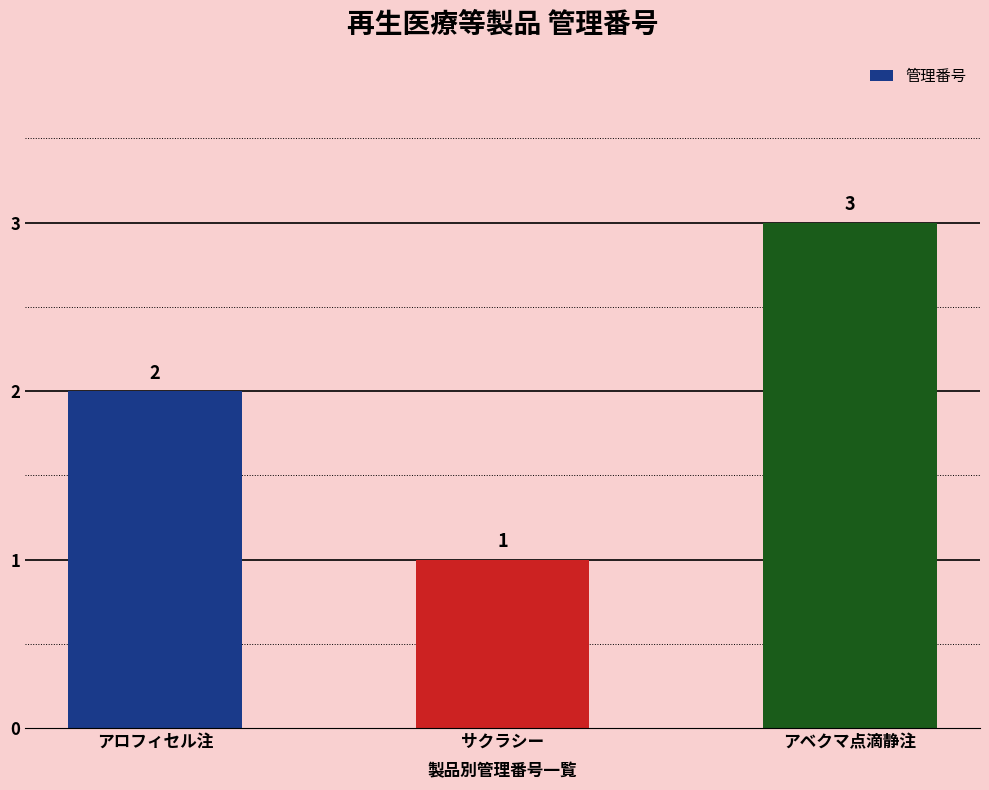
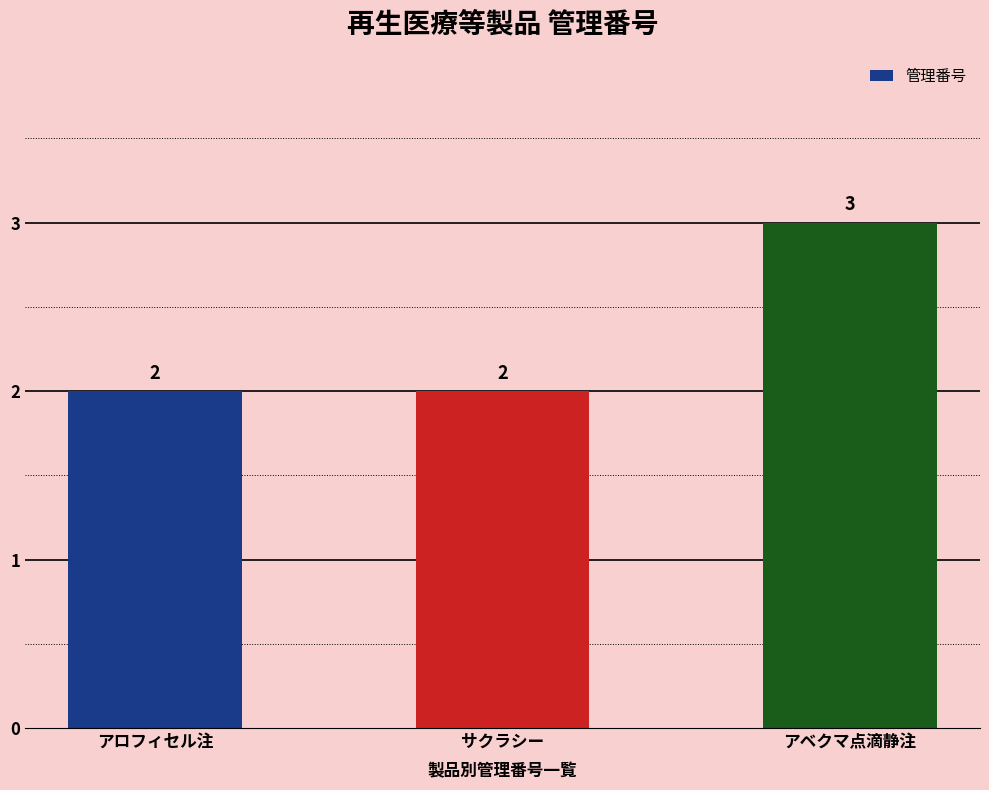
サクラシー: 1 -> 2
